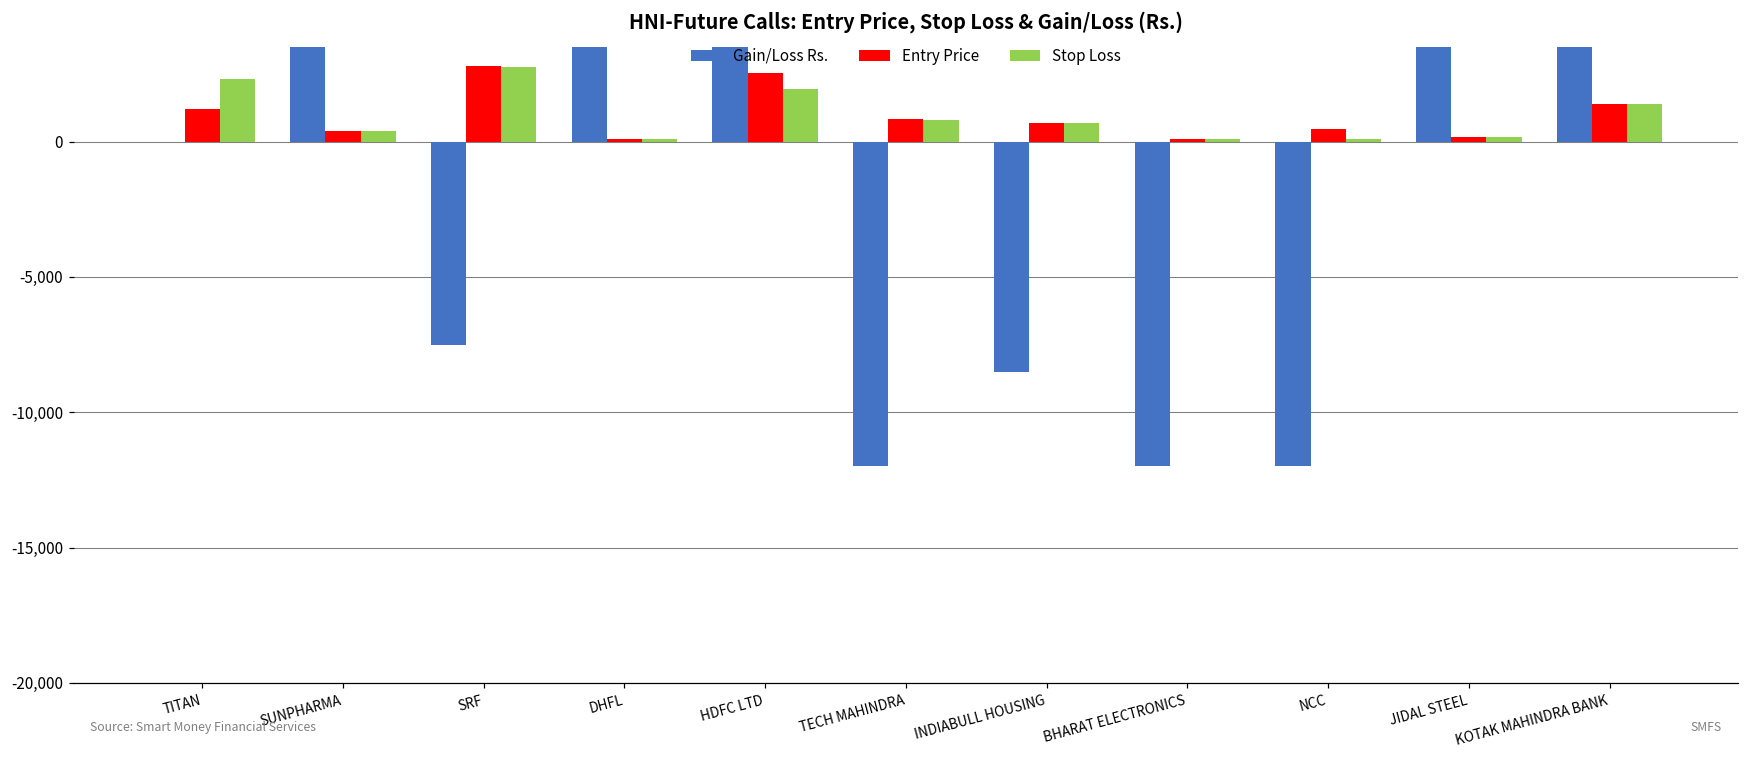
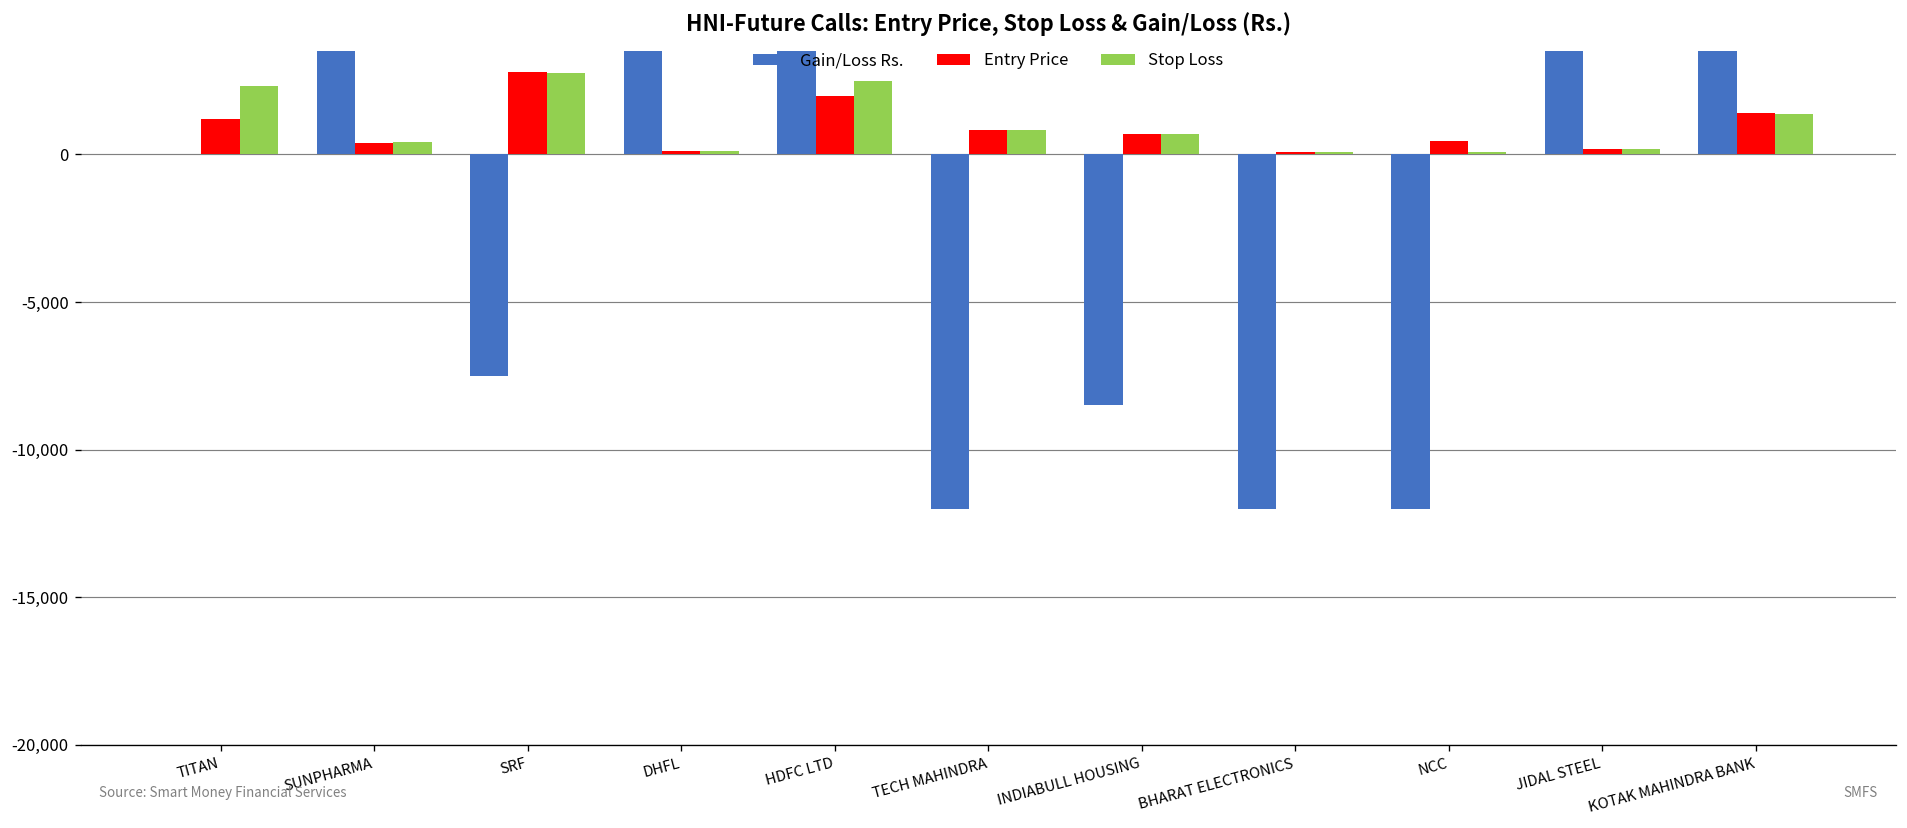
Entry Price, HDFC LTD: 2,500 -> 2,000
Stop Loss, HDFC LTD: 2,000 -> 2,500
